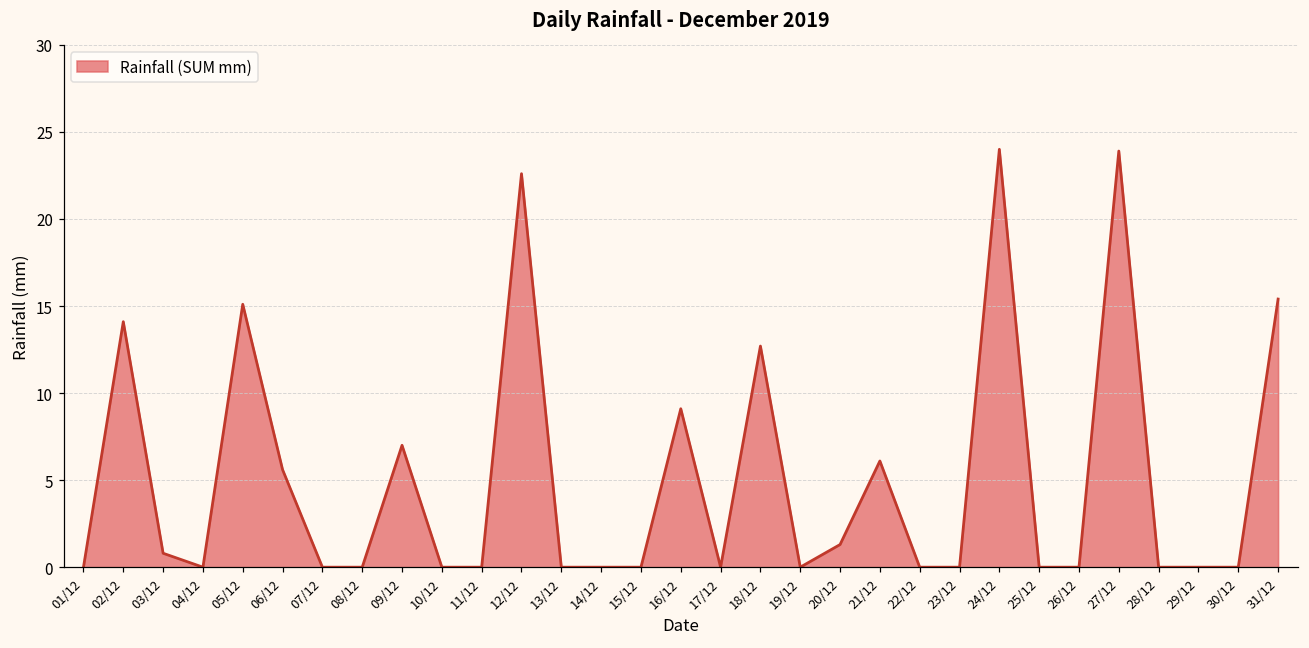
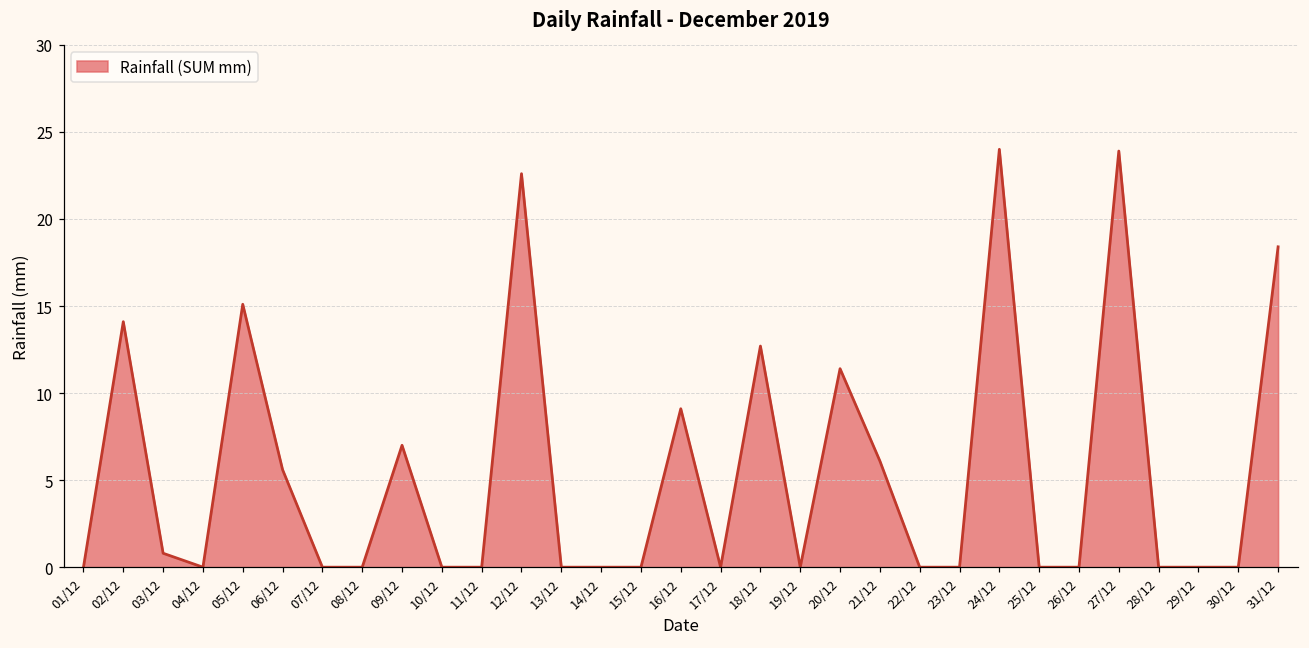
20/12: 1.3 -> 11.4
31/12: 15.4 -> 18.4
